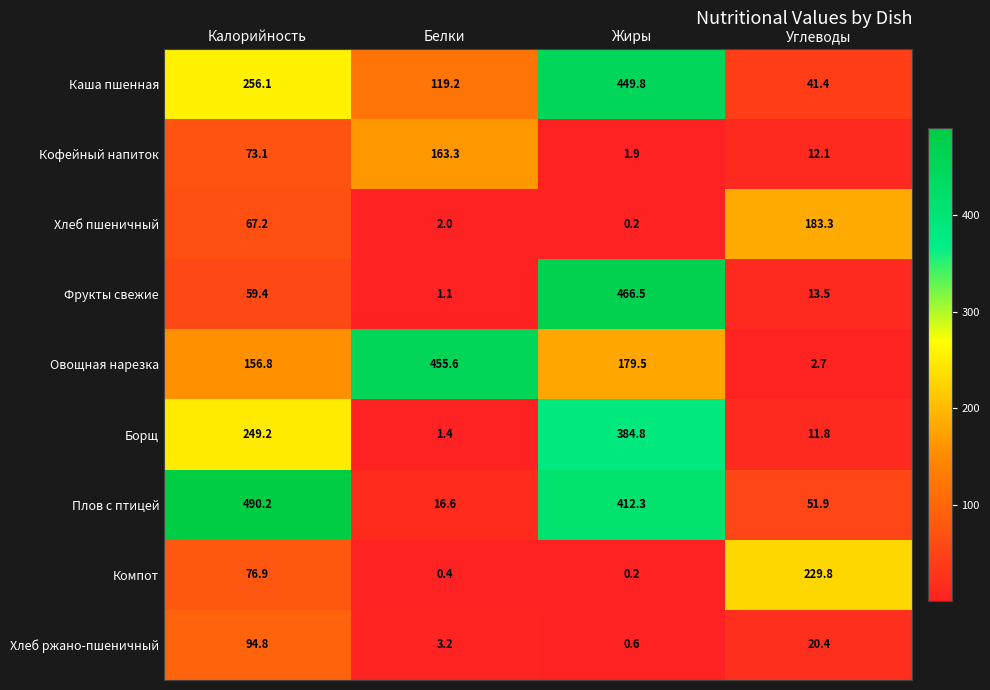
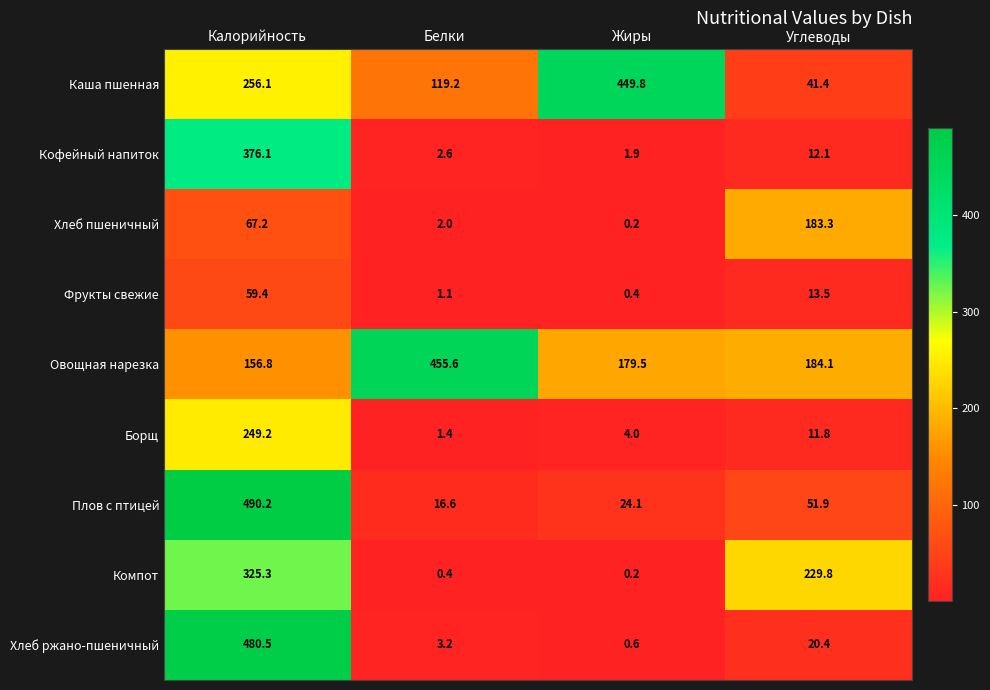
Кофейный напиток, Калорийность: 73.1 -> 376.1
Кофейный напиток, Белки: 163.3 -> 2.6
Фрукты свежие, Жиры: 466.5 -> 0.4
Овощная нарезка, Углеводы: 2.7 -> 184.1
Борщ, Жиры: 384.8 -> 4.0
Плов с птицей, Жиры: 412.3 -> 24.1
Компот, Калорийность: 76.9 -> 325.3
Хлеб ржано-пшеничный, Калорийность: 94.8 -> 480.5
